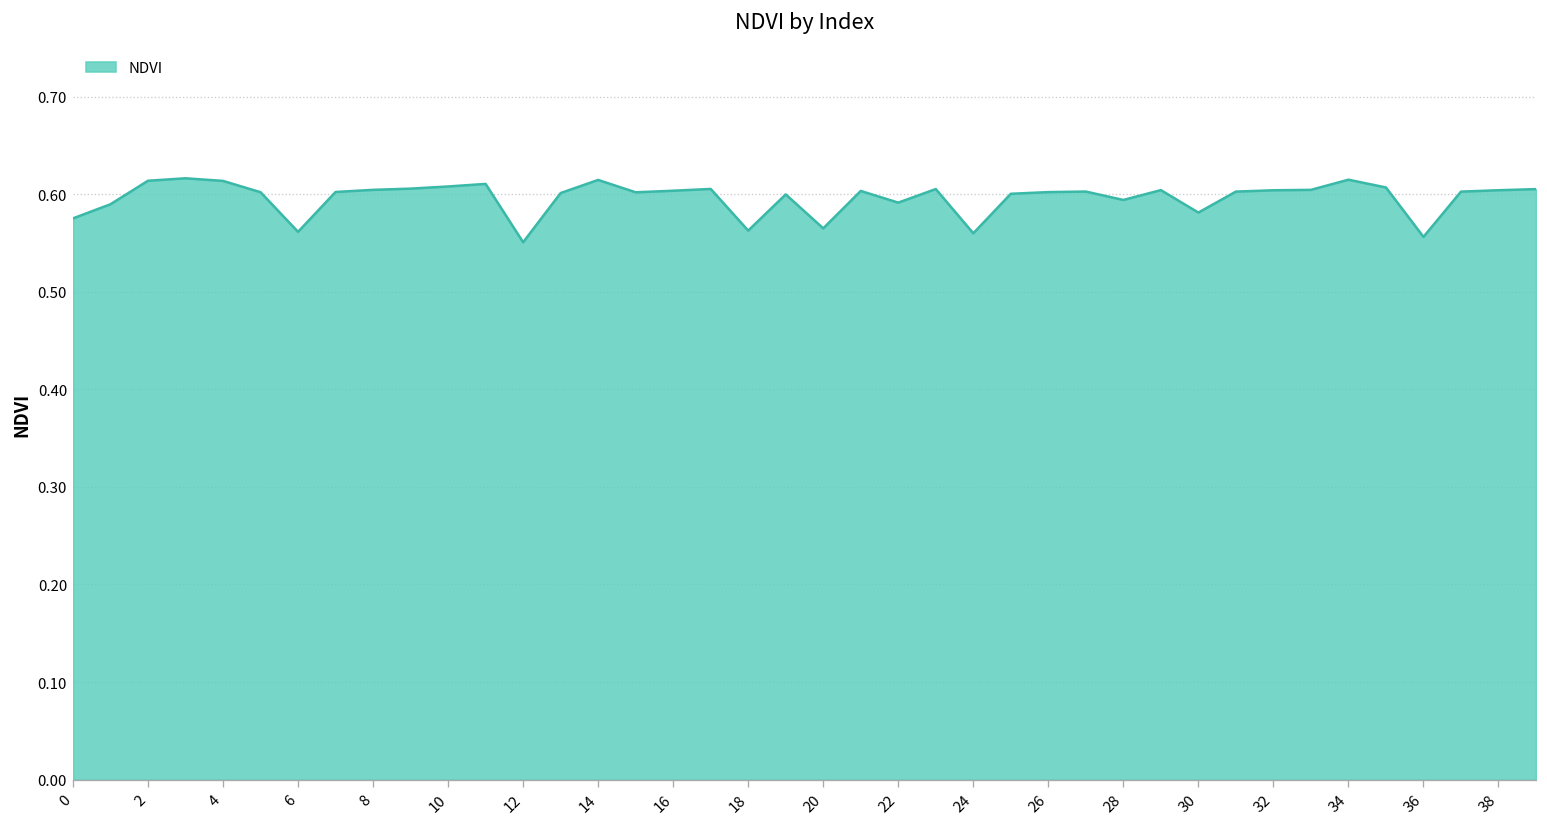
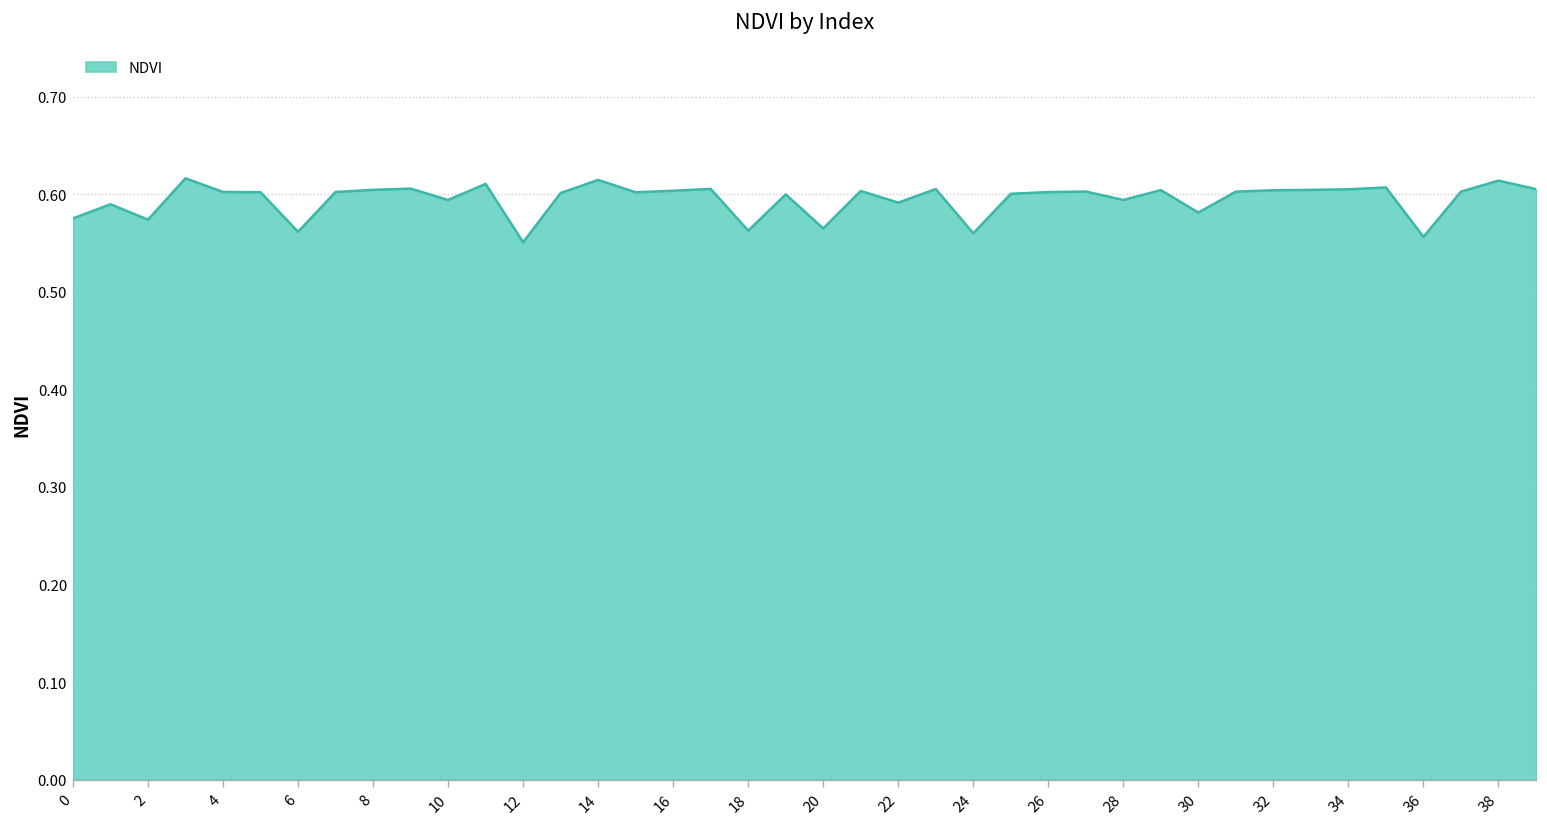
2: 0.61 -> 0.57
4: 0.61 -> 0.60
10: 0.61 -> 0.59
34: 0.61 -> 0.60
38: 0.60 -> 0.61
